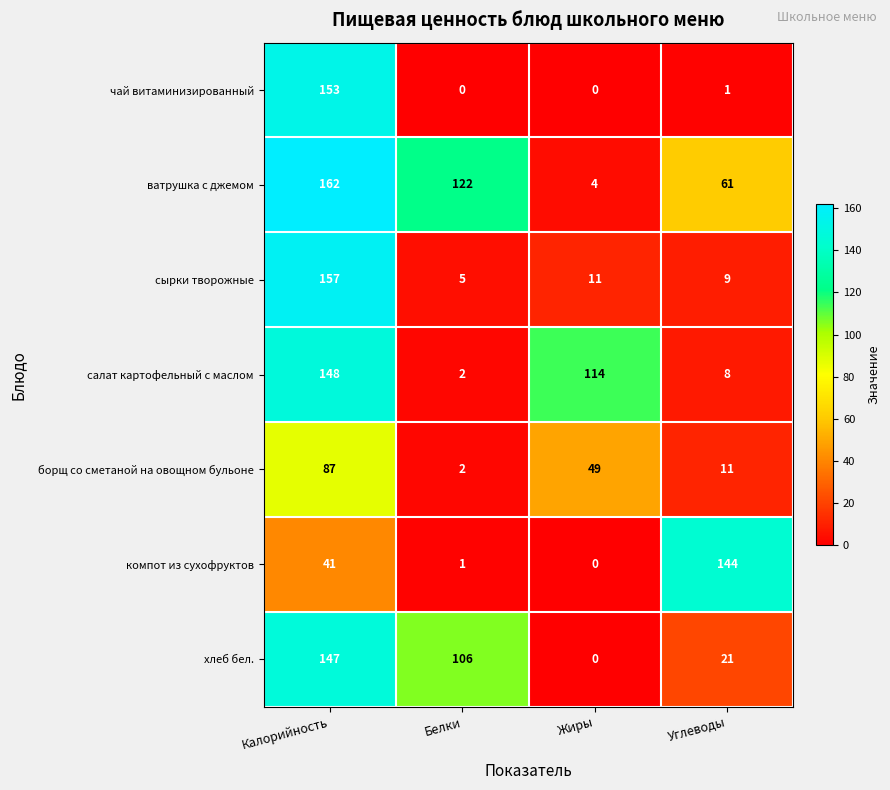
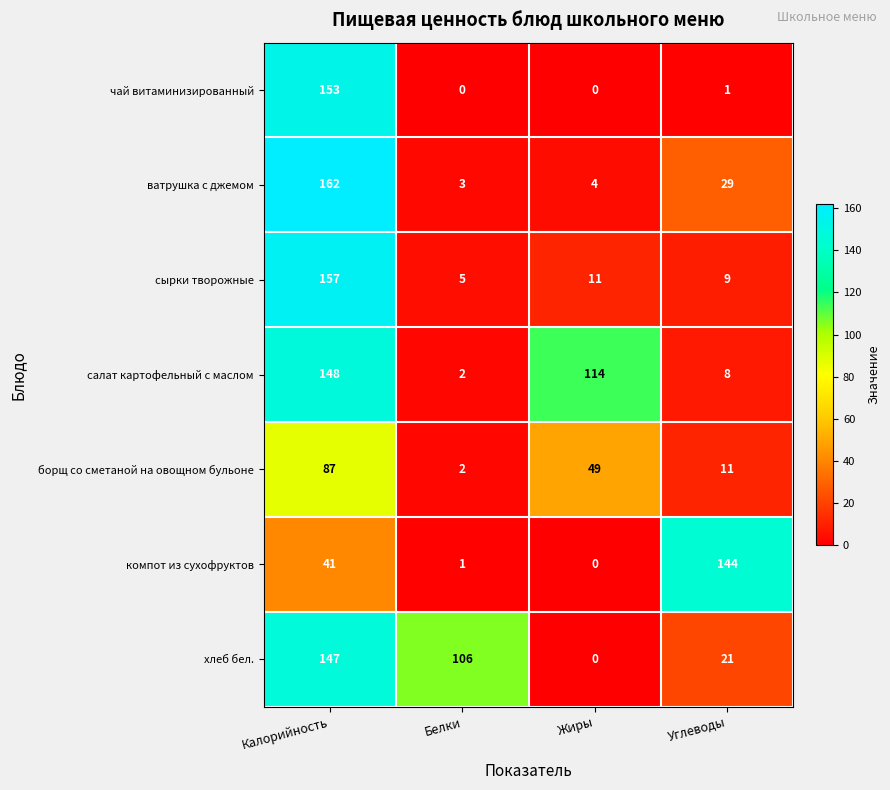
ватрушка с джемом, Белки: 122 -> 3
ватрушка с джемом, Углеводы: 61 -> 29
